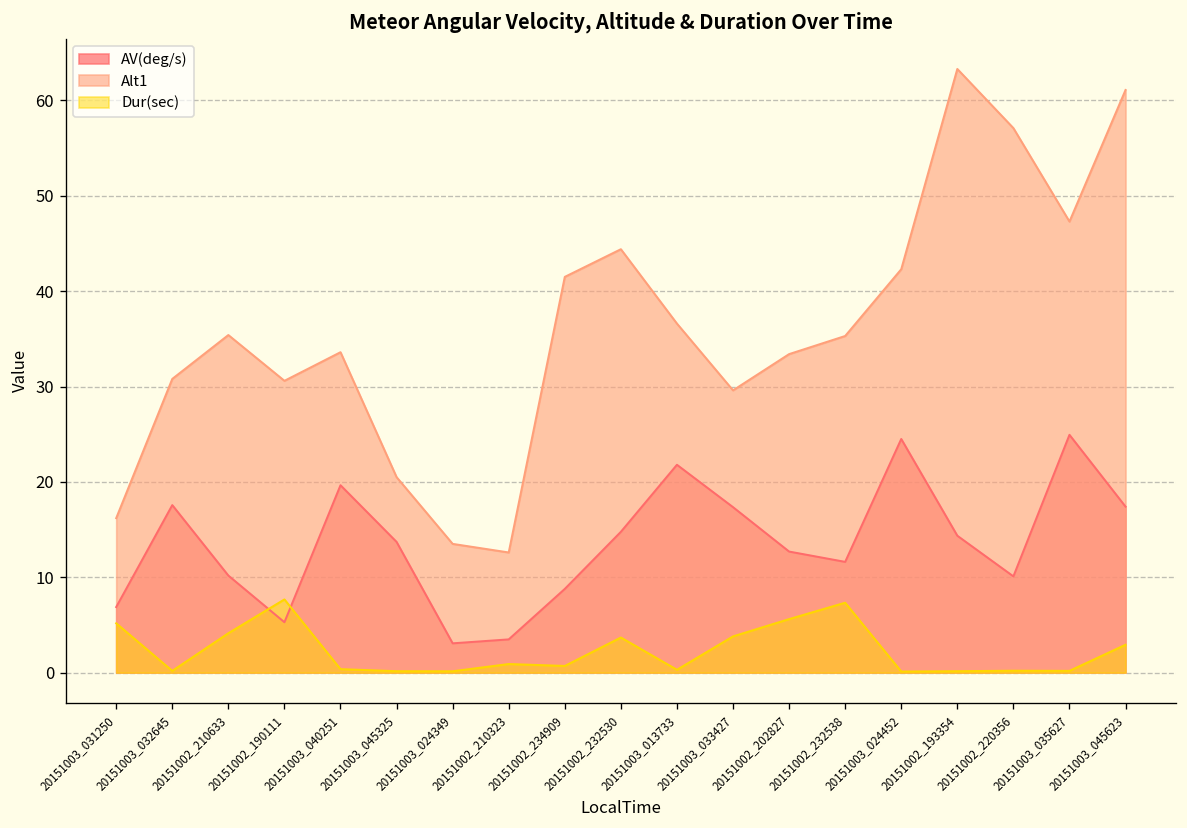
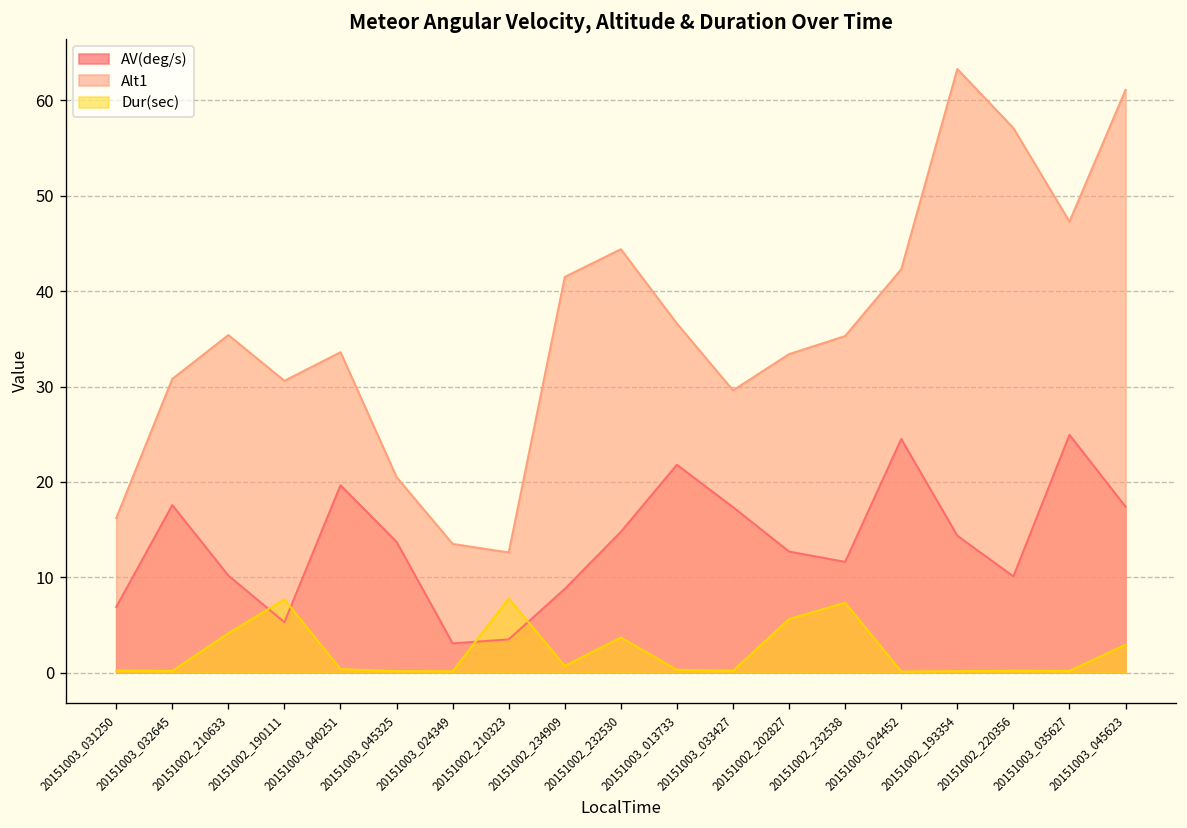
Dur(sec), 20151003_031250: 5 -> 0
Dur(sec), 20151002_210323: 1 -> 8
Dur(sec), 20151003_033427: 4 -> 0
